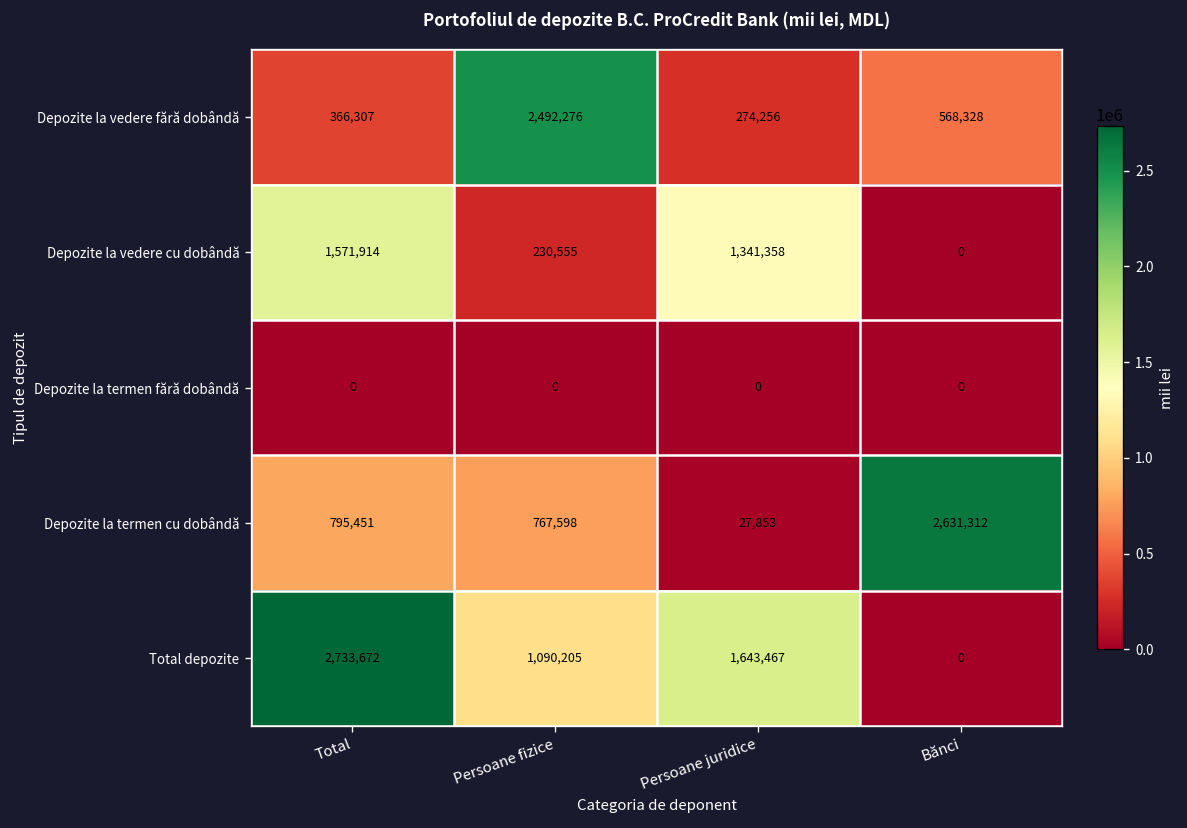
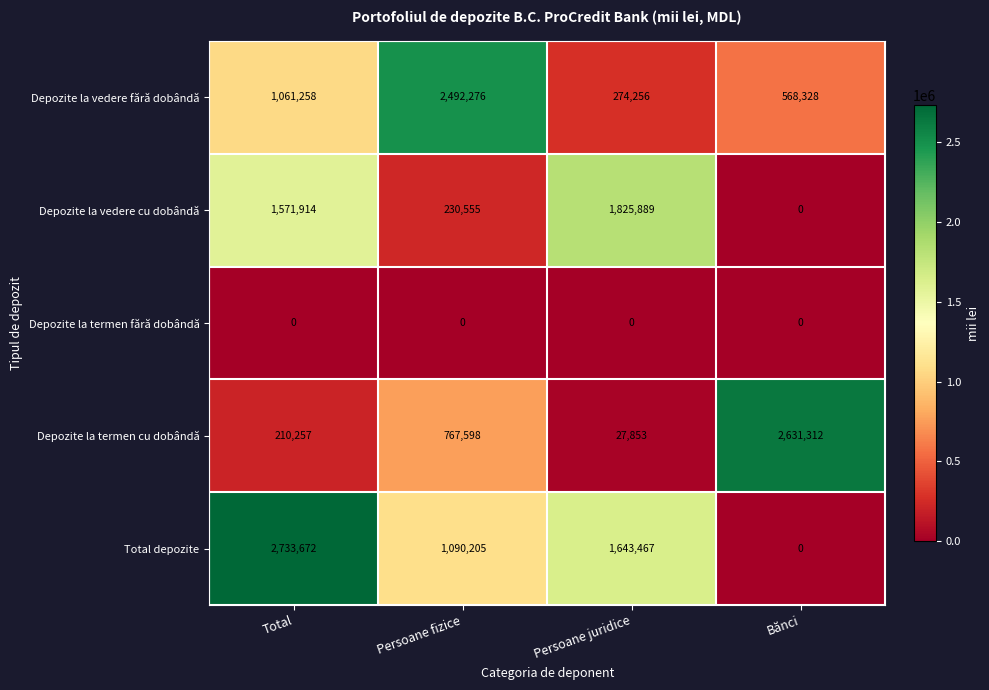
Depozite la vedere fără dobândă, Total: 366,307 -> 1,061,258
Depozite la vedere cu dobândă, Persoane juridice: 1,341,358 -> 1,825,889
Depozite la termen cu dobândă, Total: 795,451 -> 210,257
